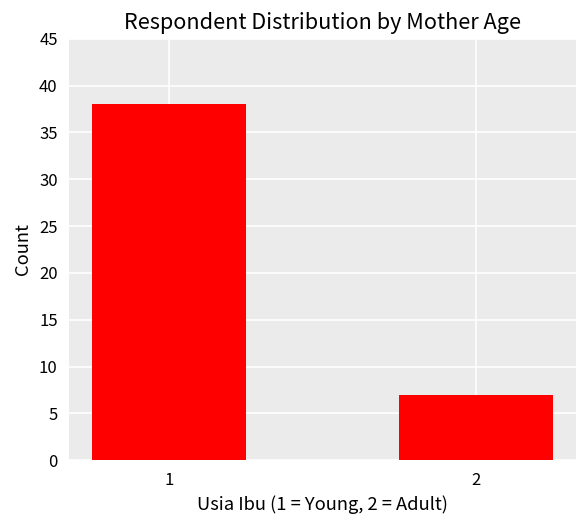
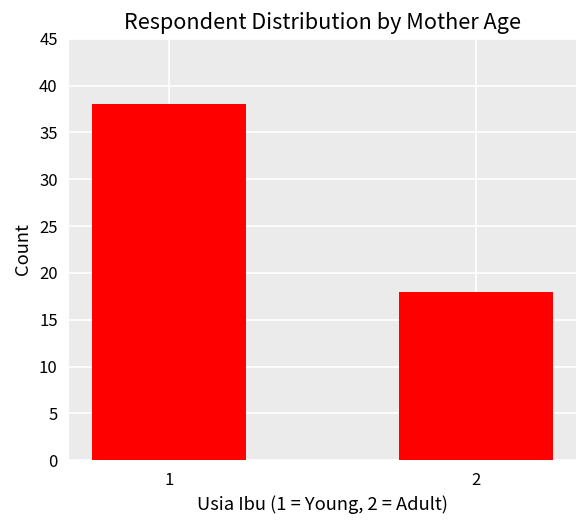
2: 7 -> 18
